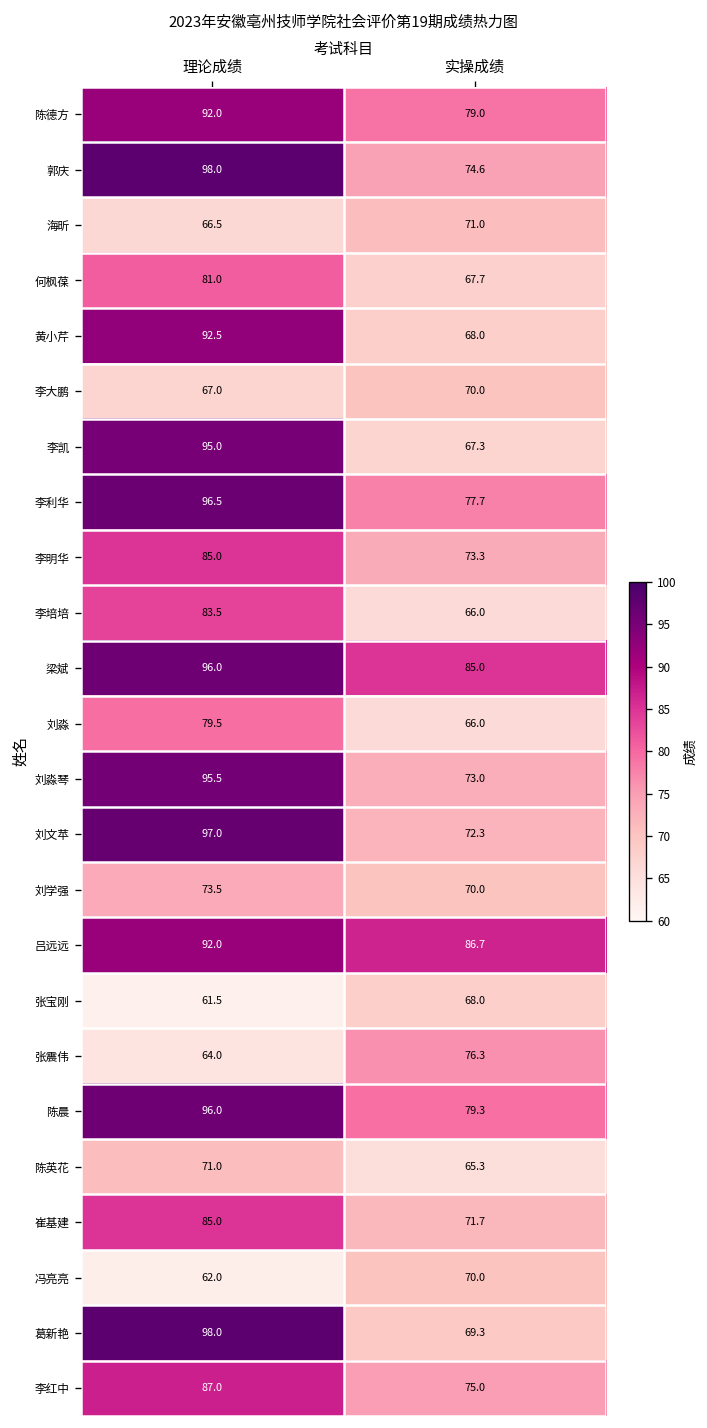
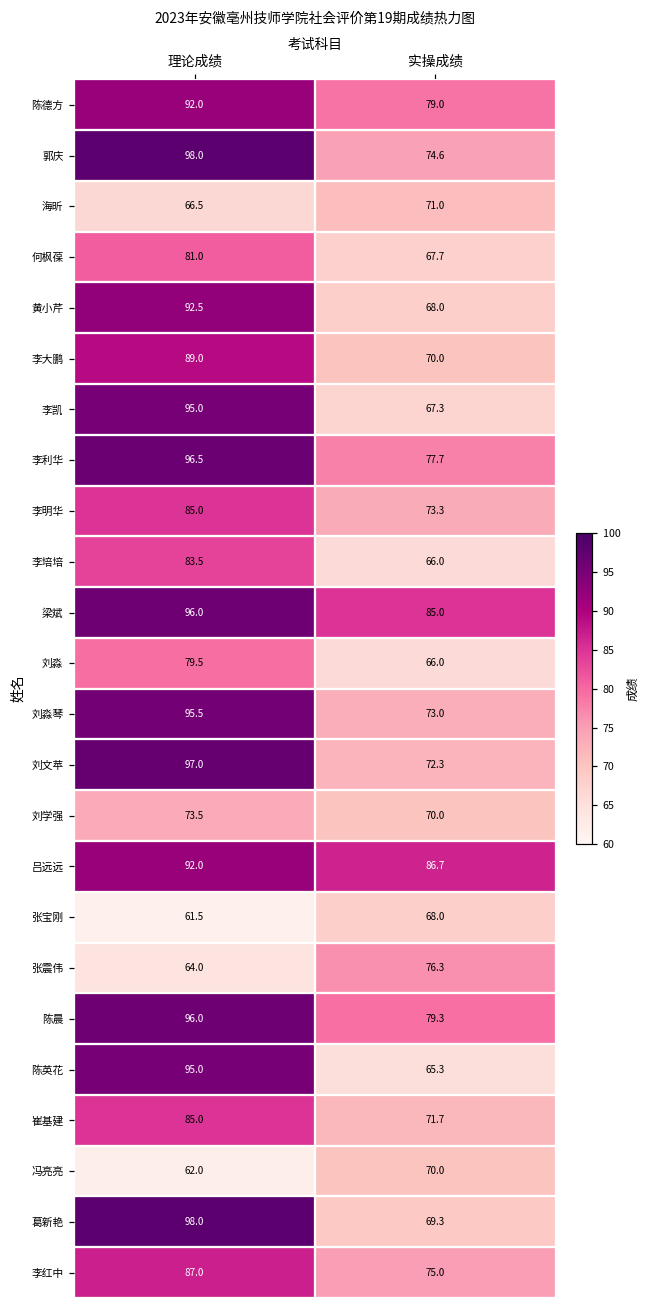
李大鹏, 理论成绩: 67.0 -> 89.0
陈英花, 理论成绩: 71.0 -> 95.0
